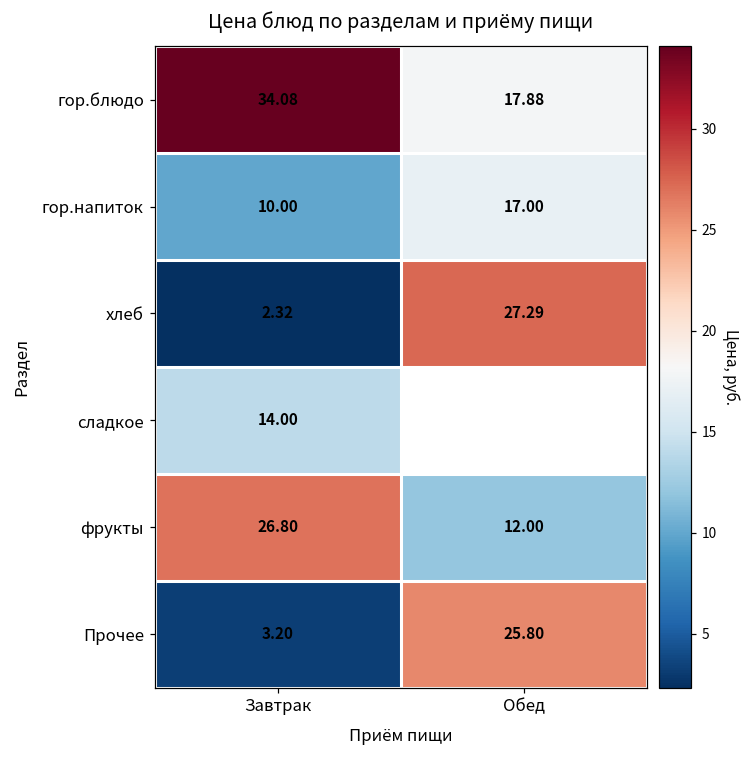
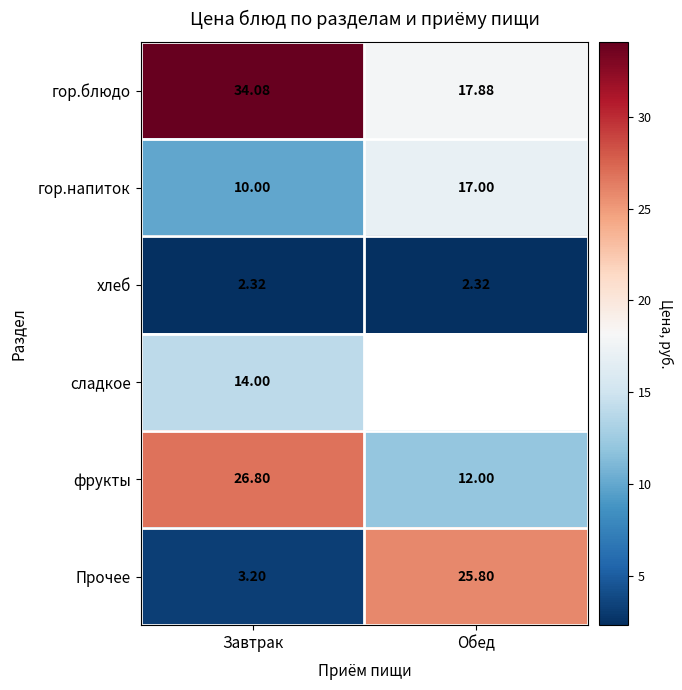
хлеб, Обед: 27.29 -> 2.32
